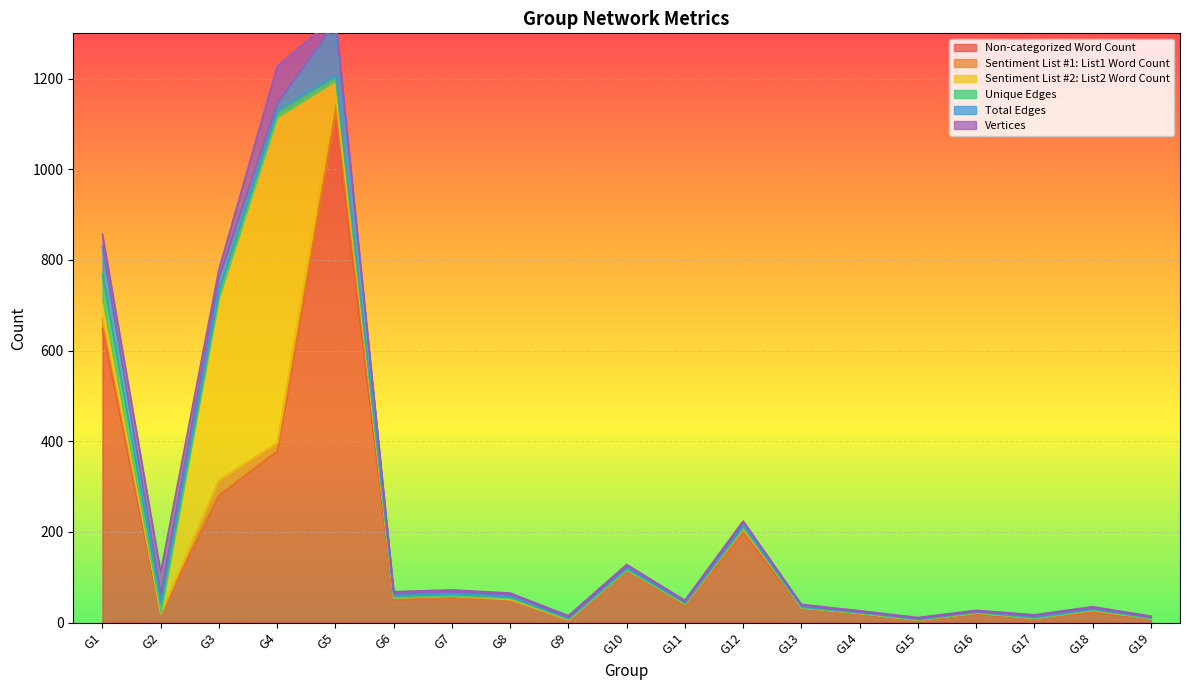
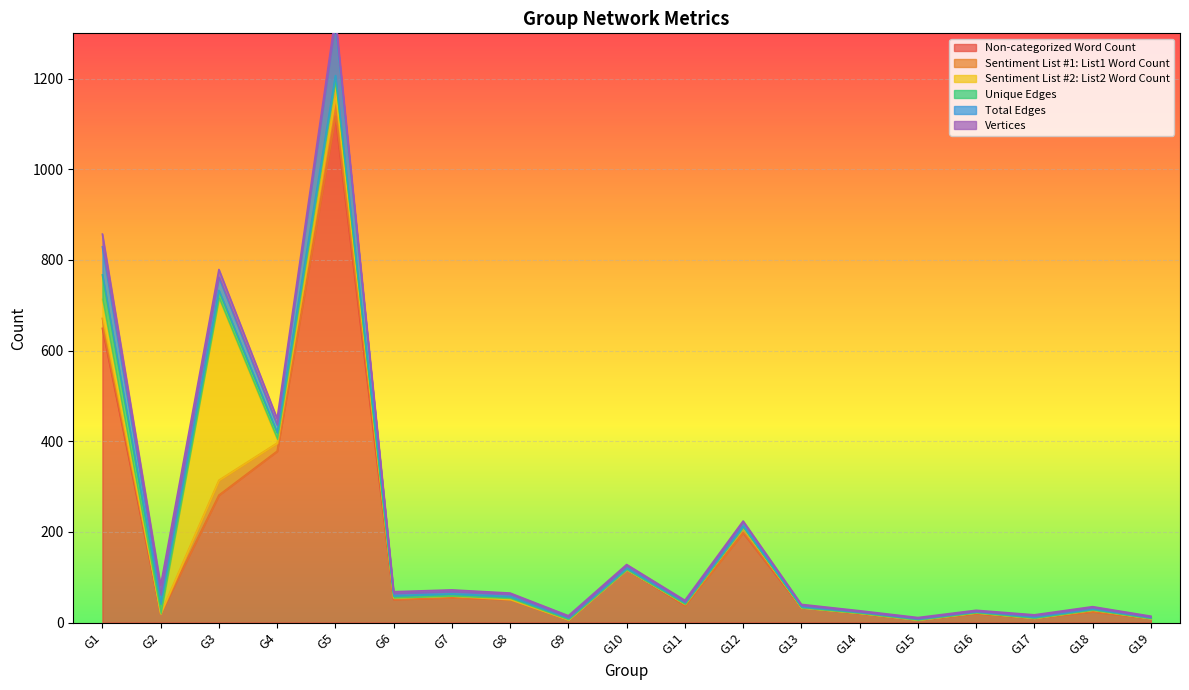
Vertices, G2: 50 -> 20
Sentiment List #2: List2 Word Count, G4: 720 -> 10
Vertices, G4: 80 -> 10
